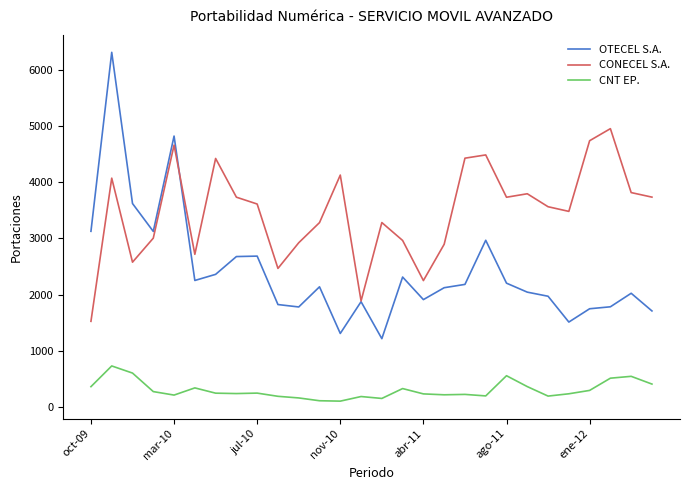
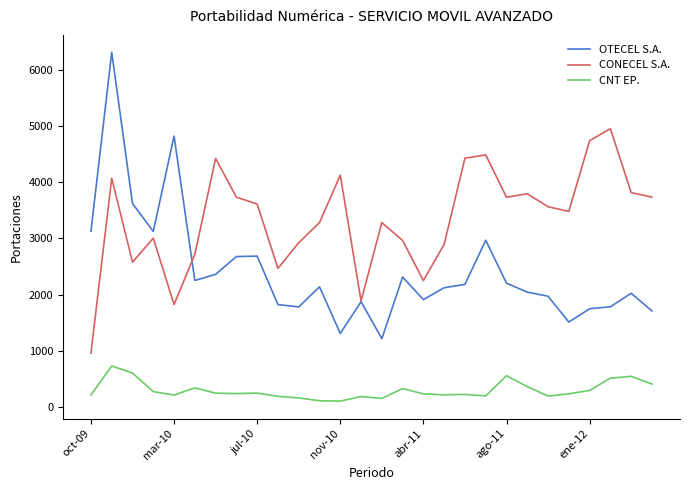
CONECEL S.A., oct-09: 1500 -> 1000
CNT EP., oct-09: 400 -> 200
CONECEL S.A., mar-10: 4700 -> 1800
